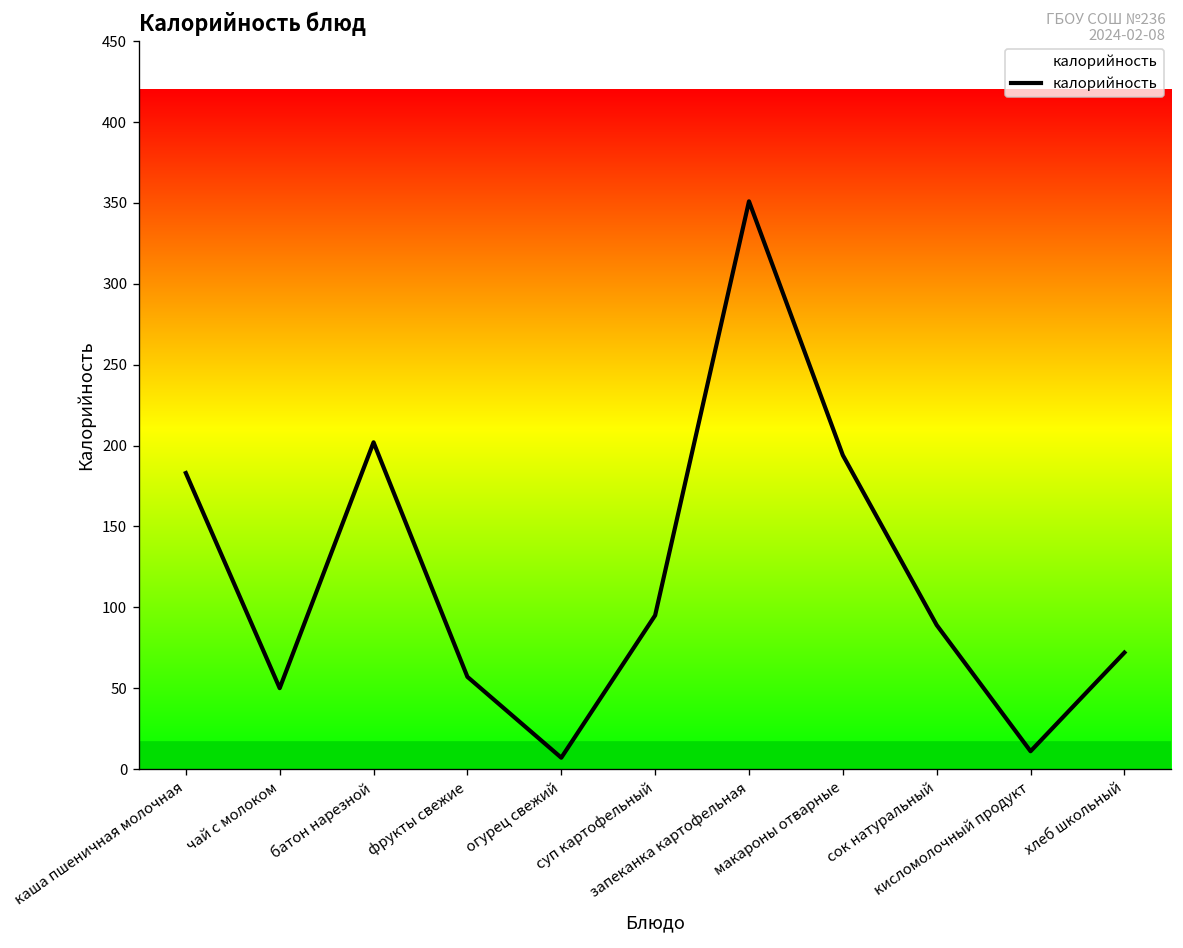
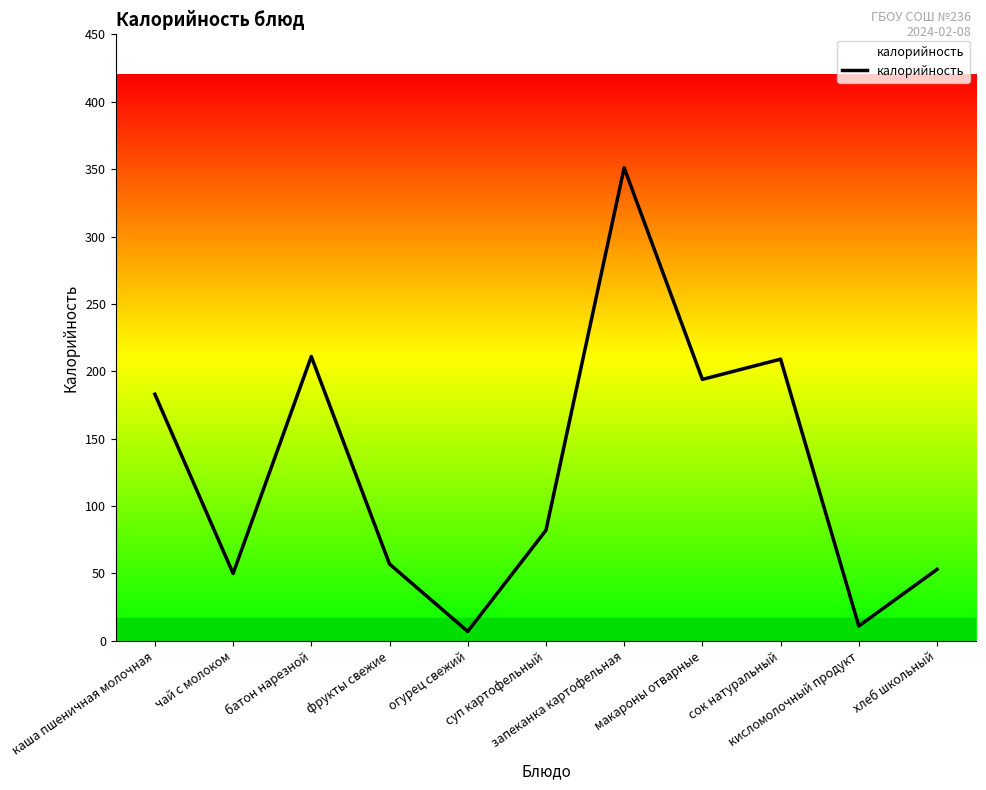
батон нарезной: 202 -> 211
суп картофельный: 95 -> 82
сок натуральный: 89 -> 209
хлеб школьный: 72 -> 53
